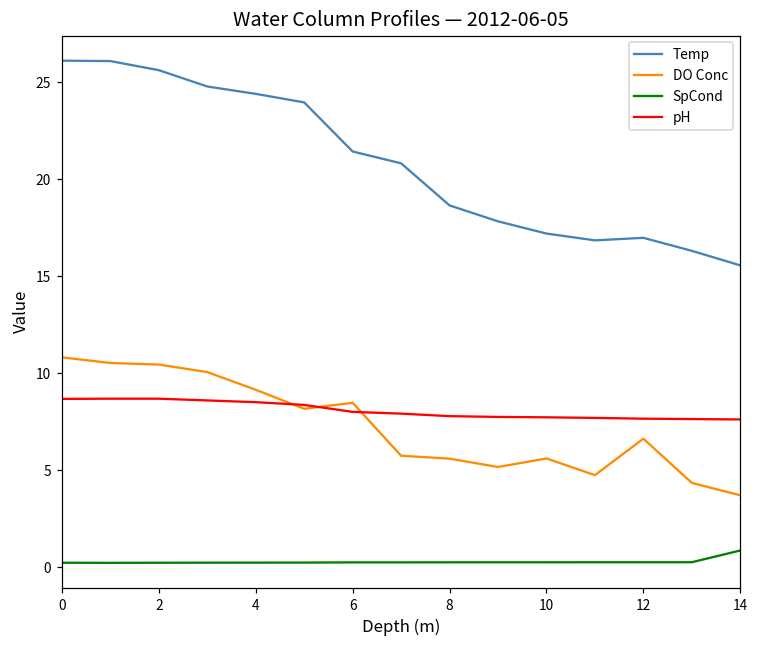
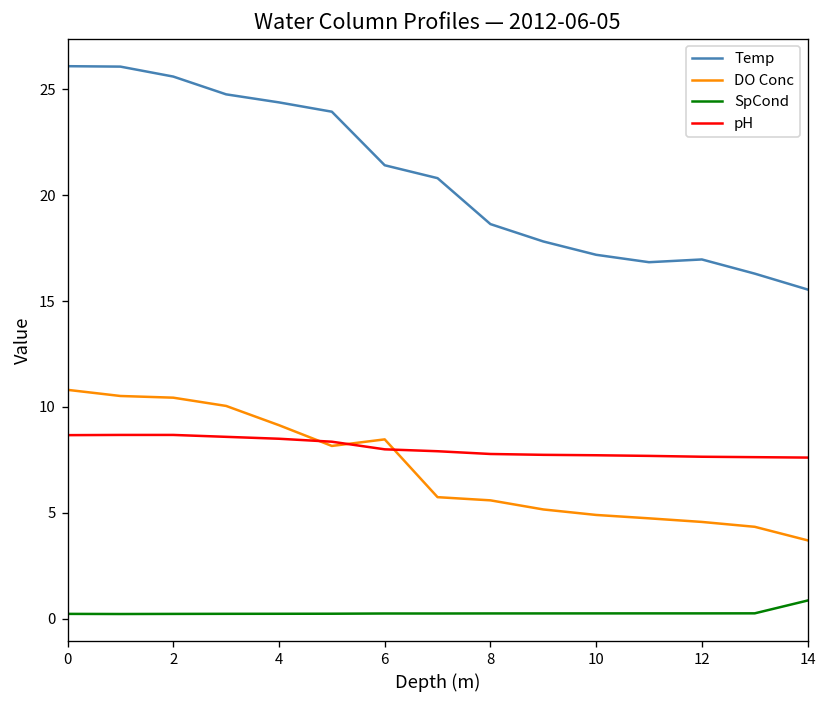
DO Conc, 10: 5.6 -> 4.9
DO Conc, 12: 6.6 -> 4.6
